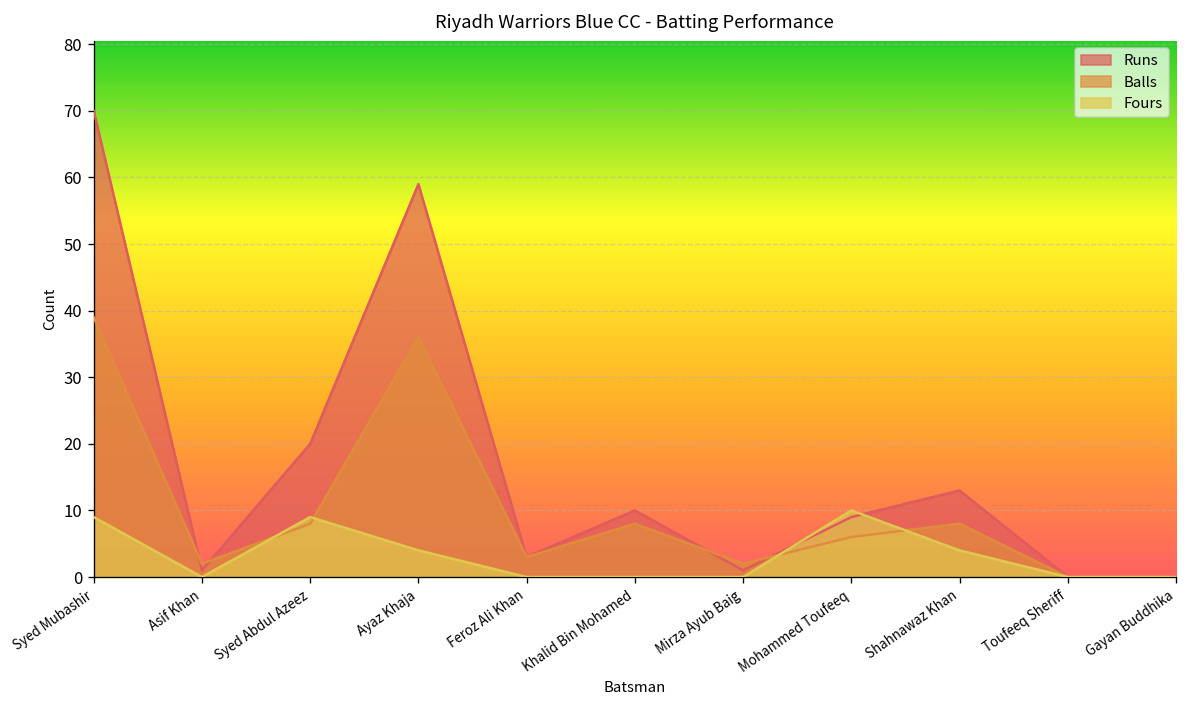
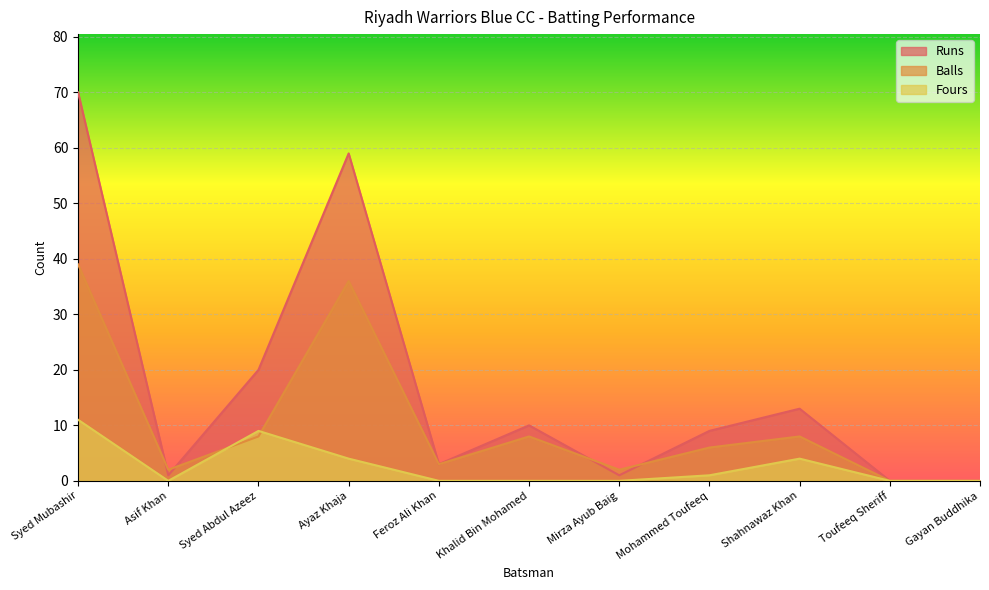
Fours, Syed Mubashir: 9 -> 11
Fours, Mohammed Toufeeq: 10 -> 1
